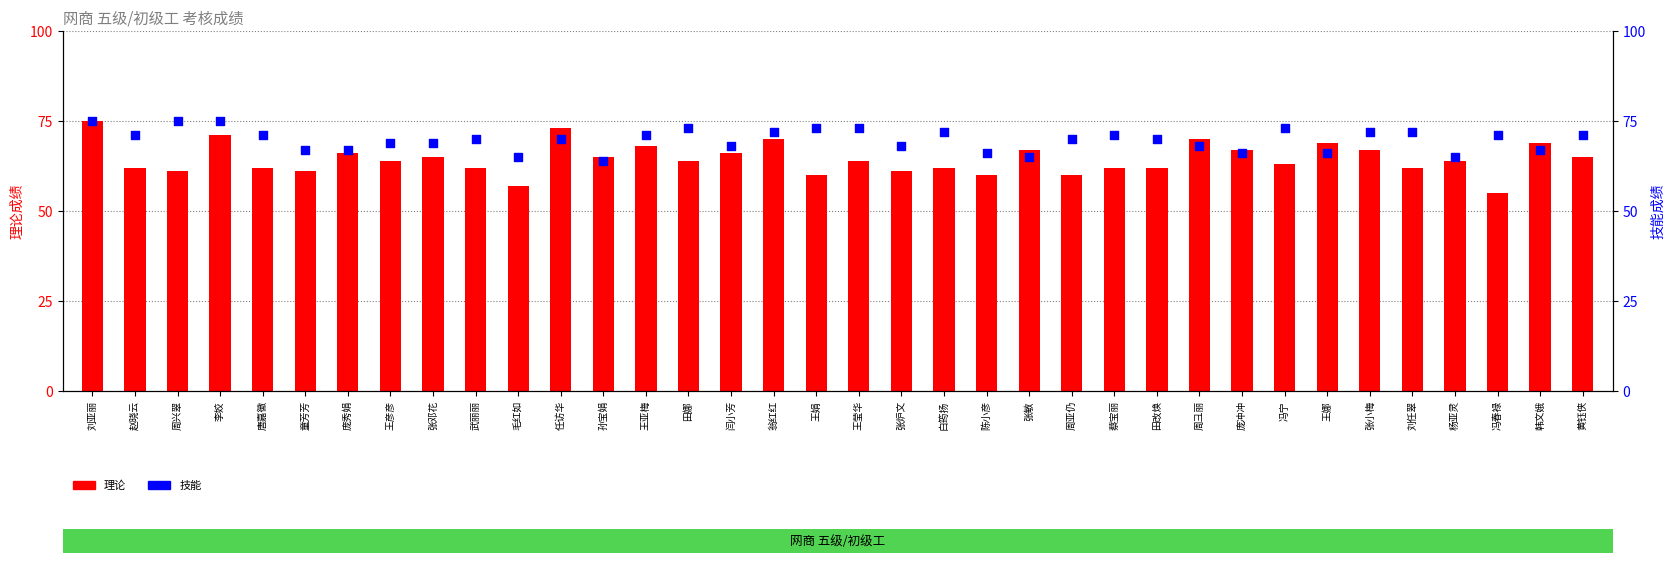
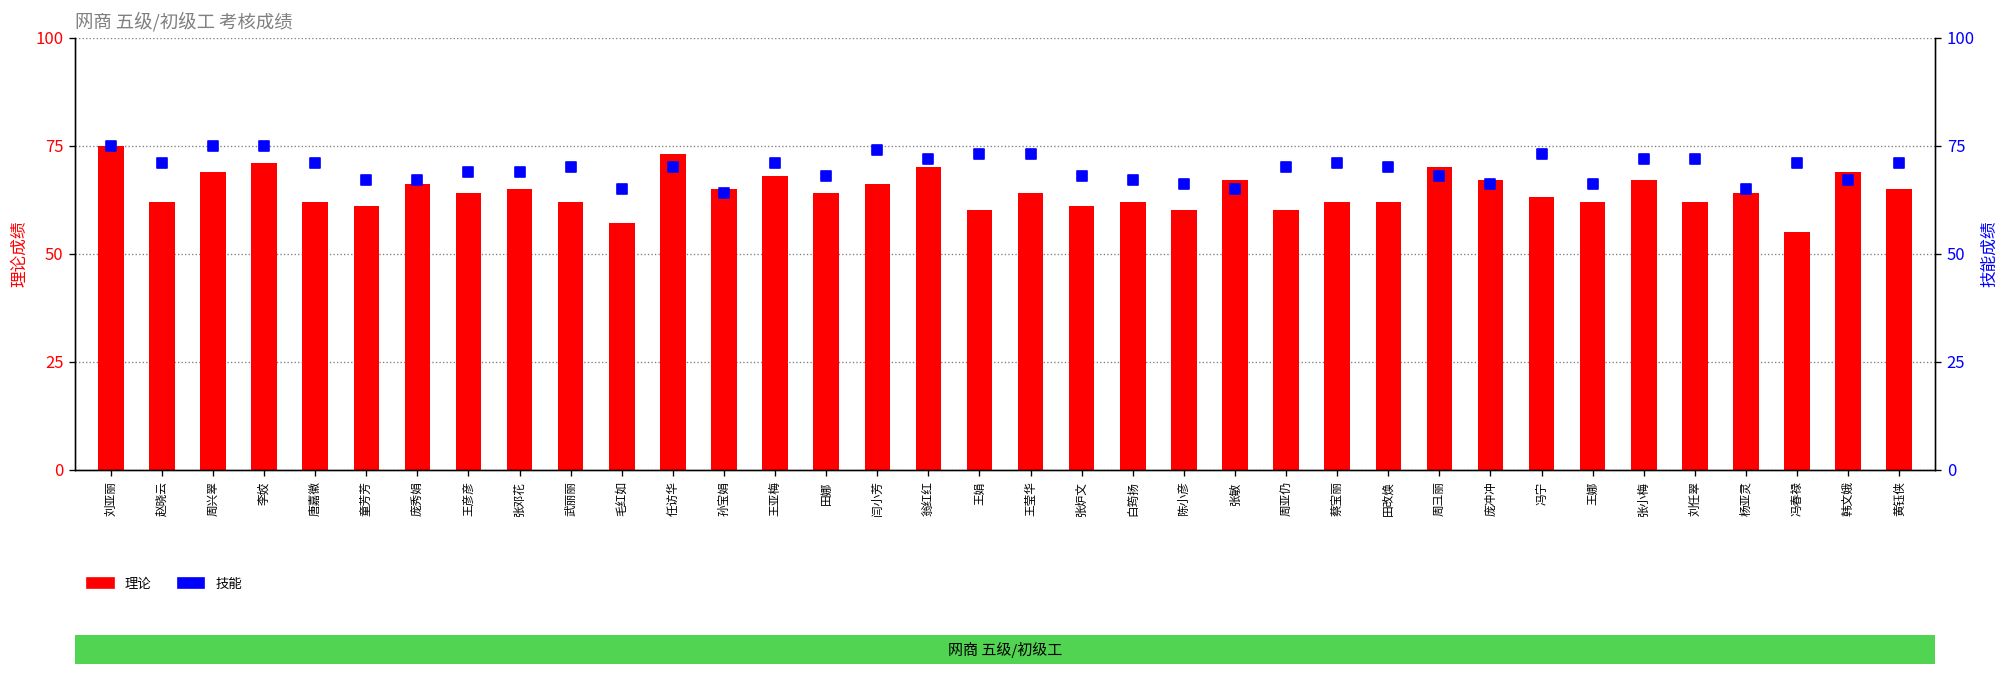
理论, 周兴翠: 61 -> 69
理论, 王娜: 69 -> 62
技能, 田娜: 73 -> 68
技能, 闫小芳: 68 -> 74
技能, 白筠扬: 72 -> 67
